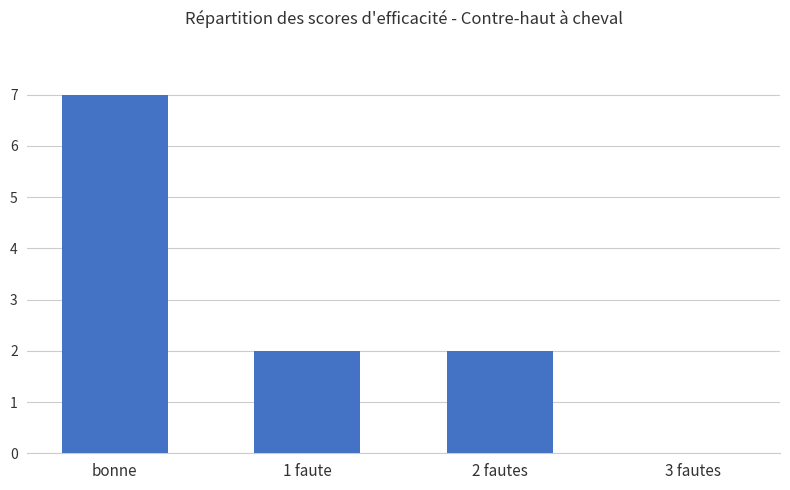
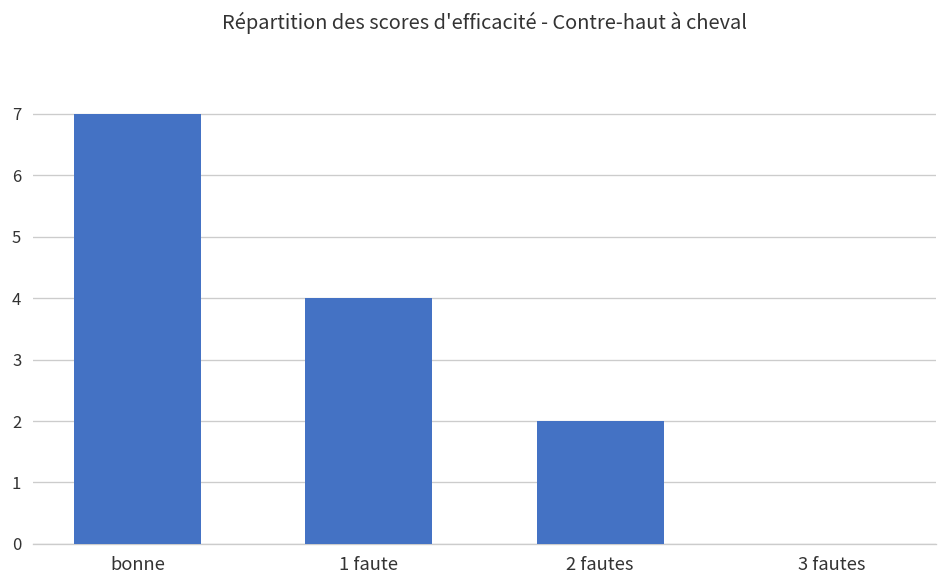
1 faute: 2 -> 4
